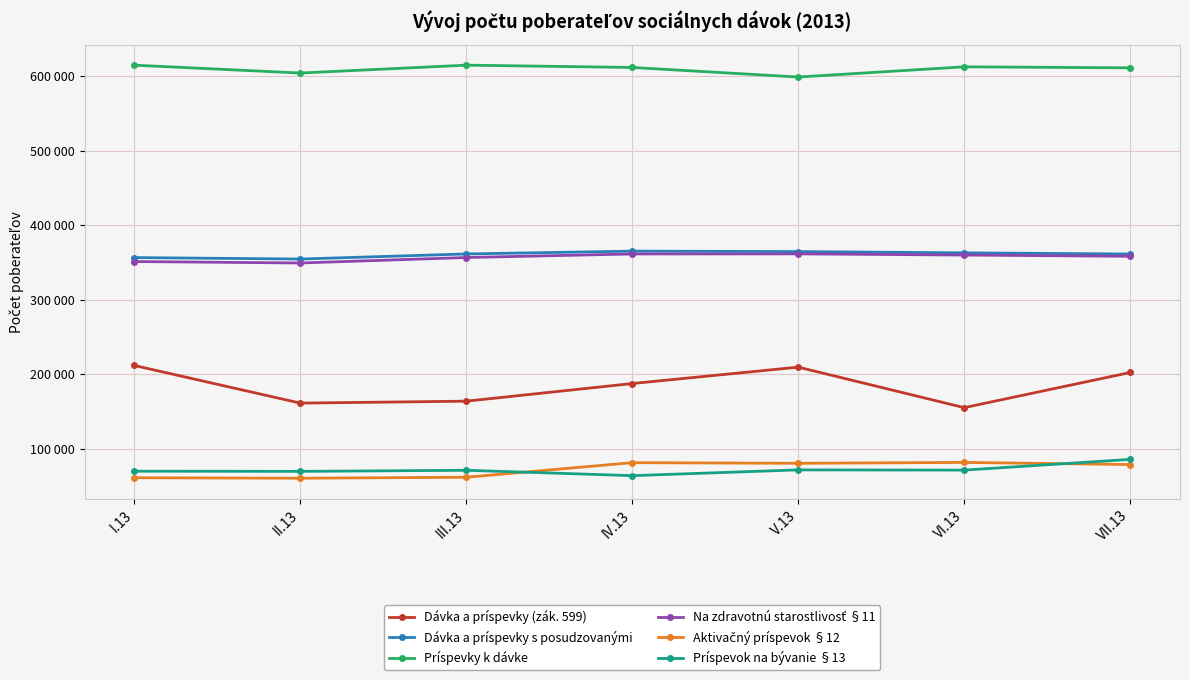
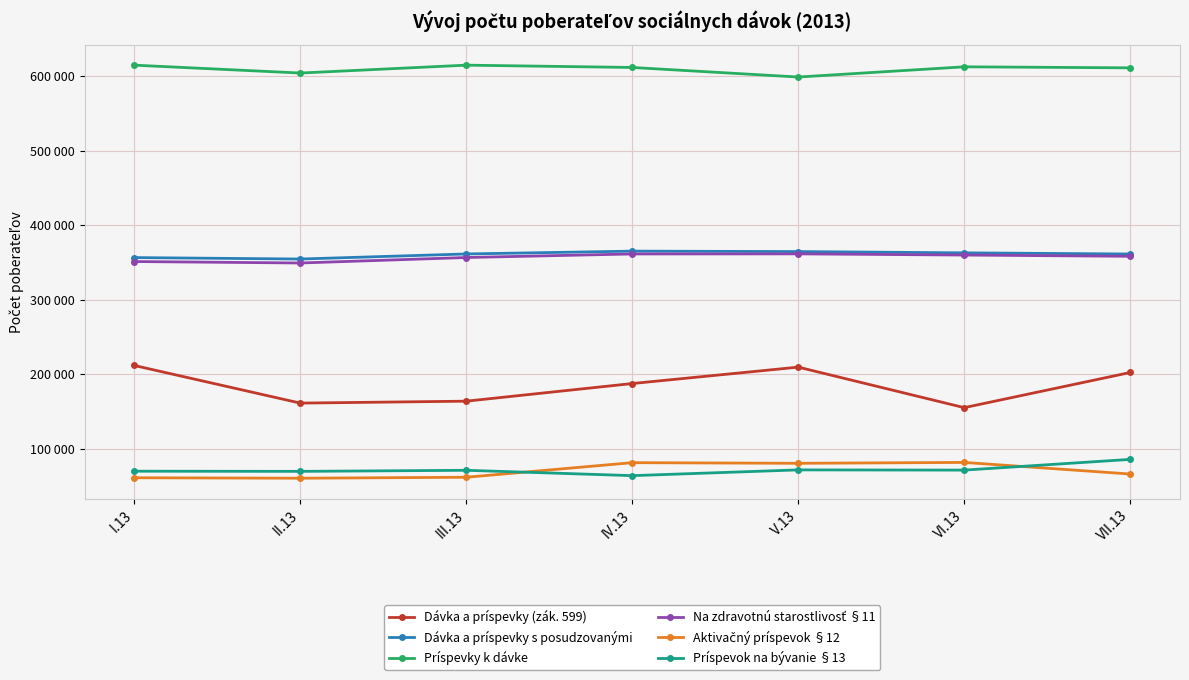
Aktivačný príspevok §12, VII.13: 80000 -> 70000
